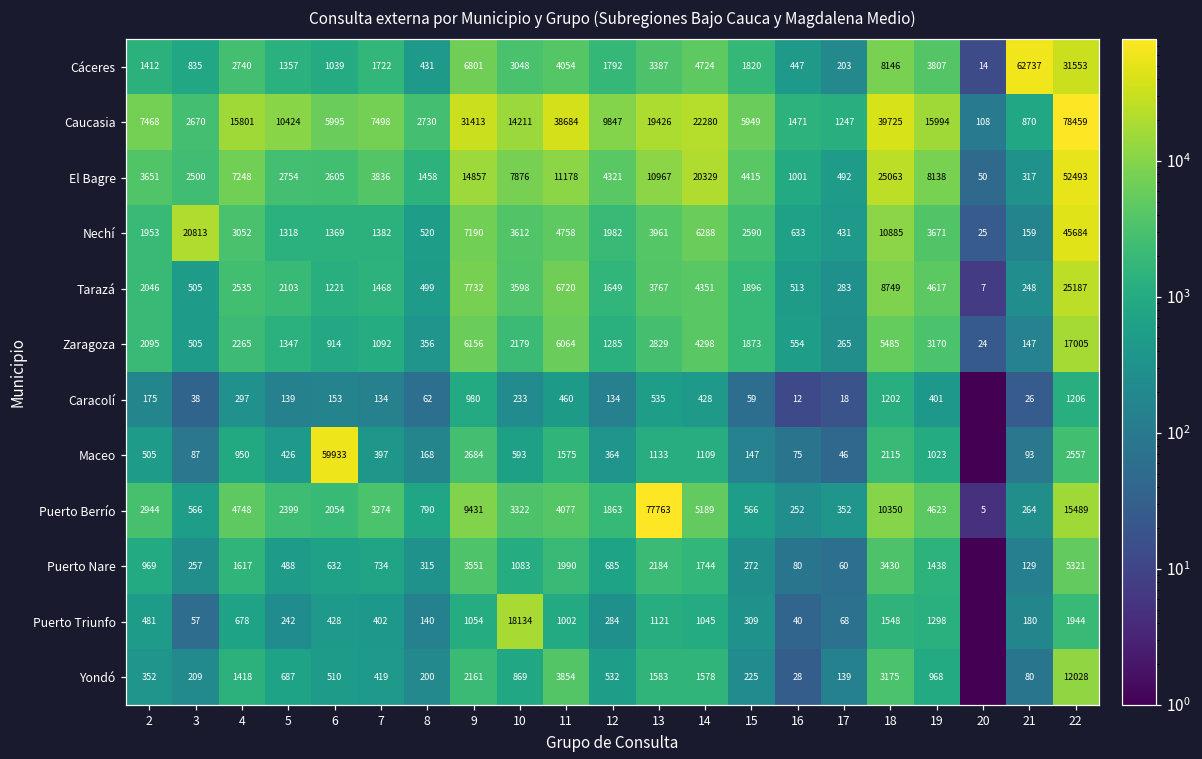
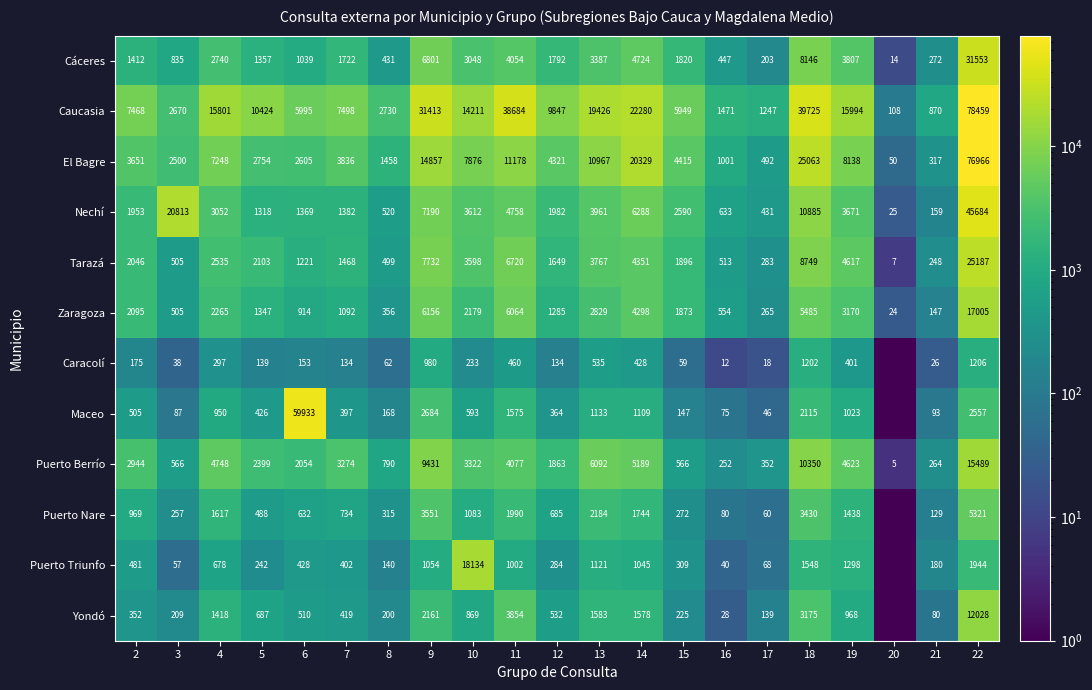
Cáceres, 21: 62737 -> 272
El Bagre, 22: 52493 -> 76966
Puerto Berrío, 13: 77763 -> 6092
